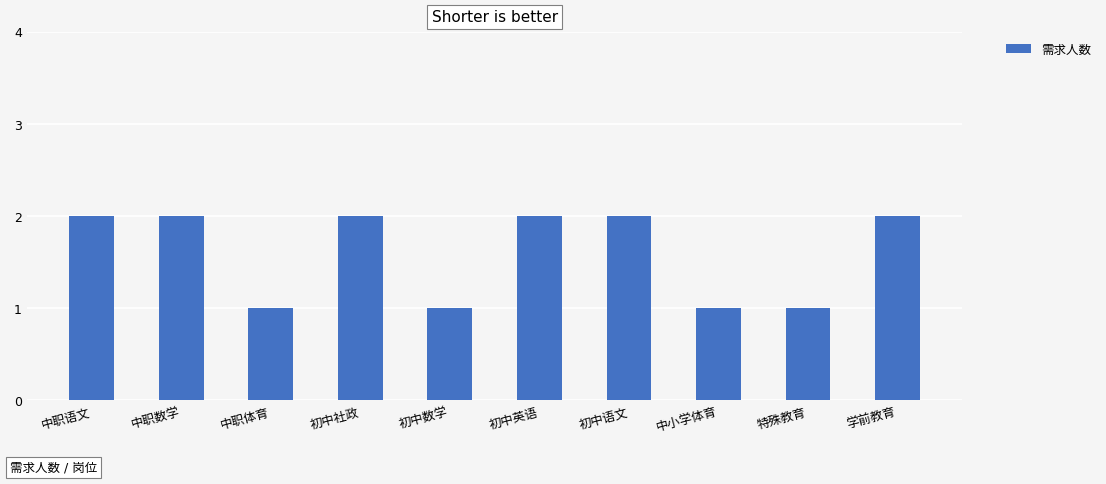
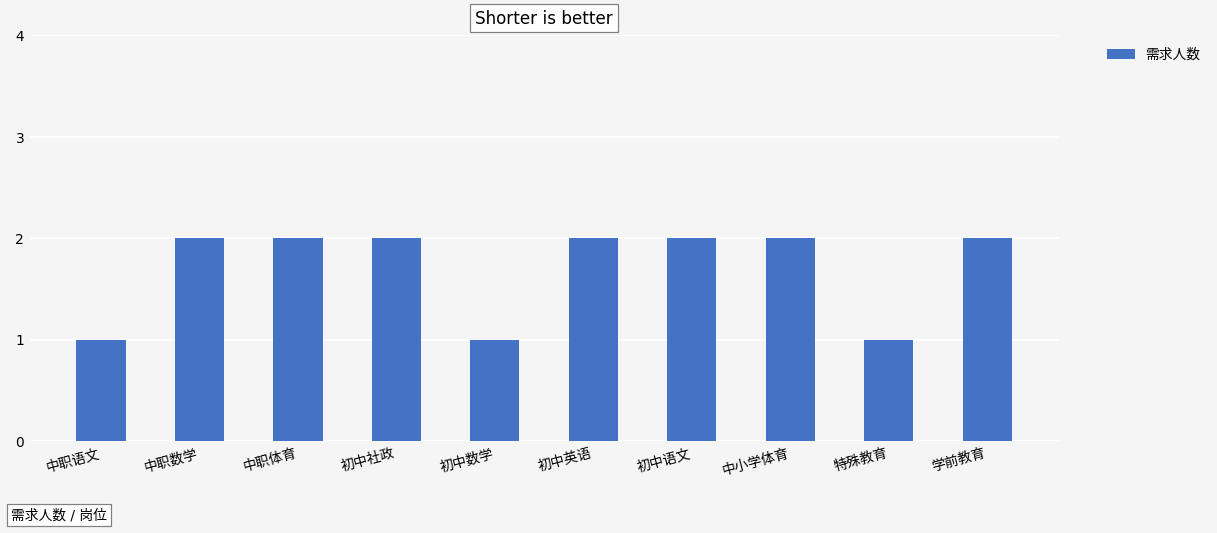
中职语文: 2 -> 1
中职体育: 1 -> 2
中小学体育: 1 -> 2
